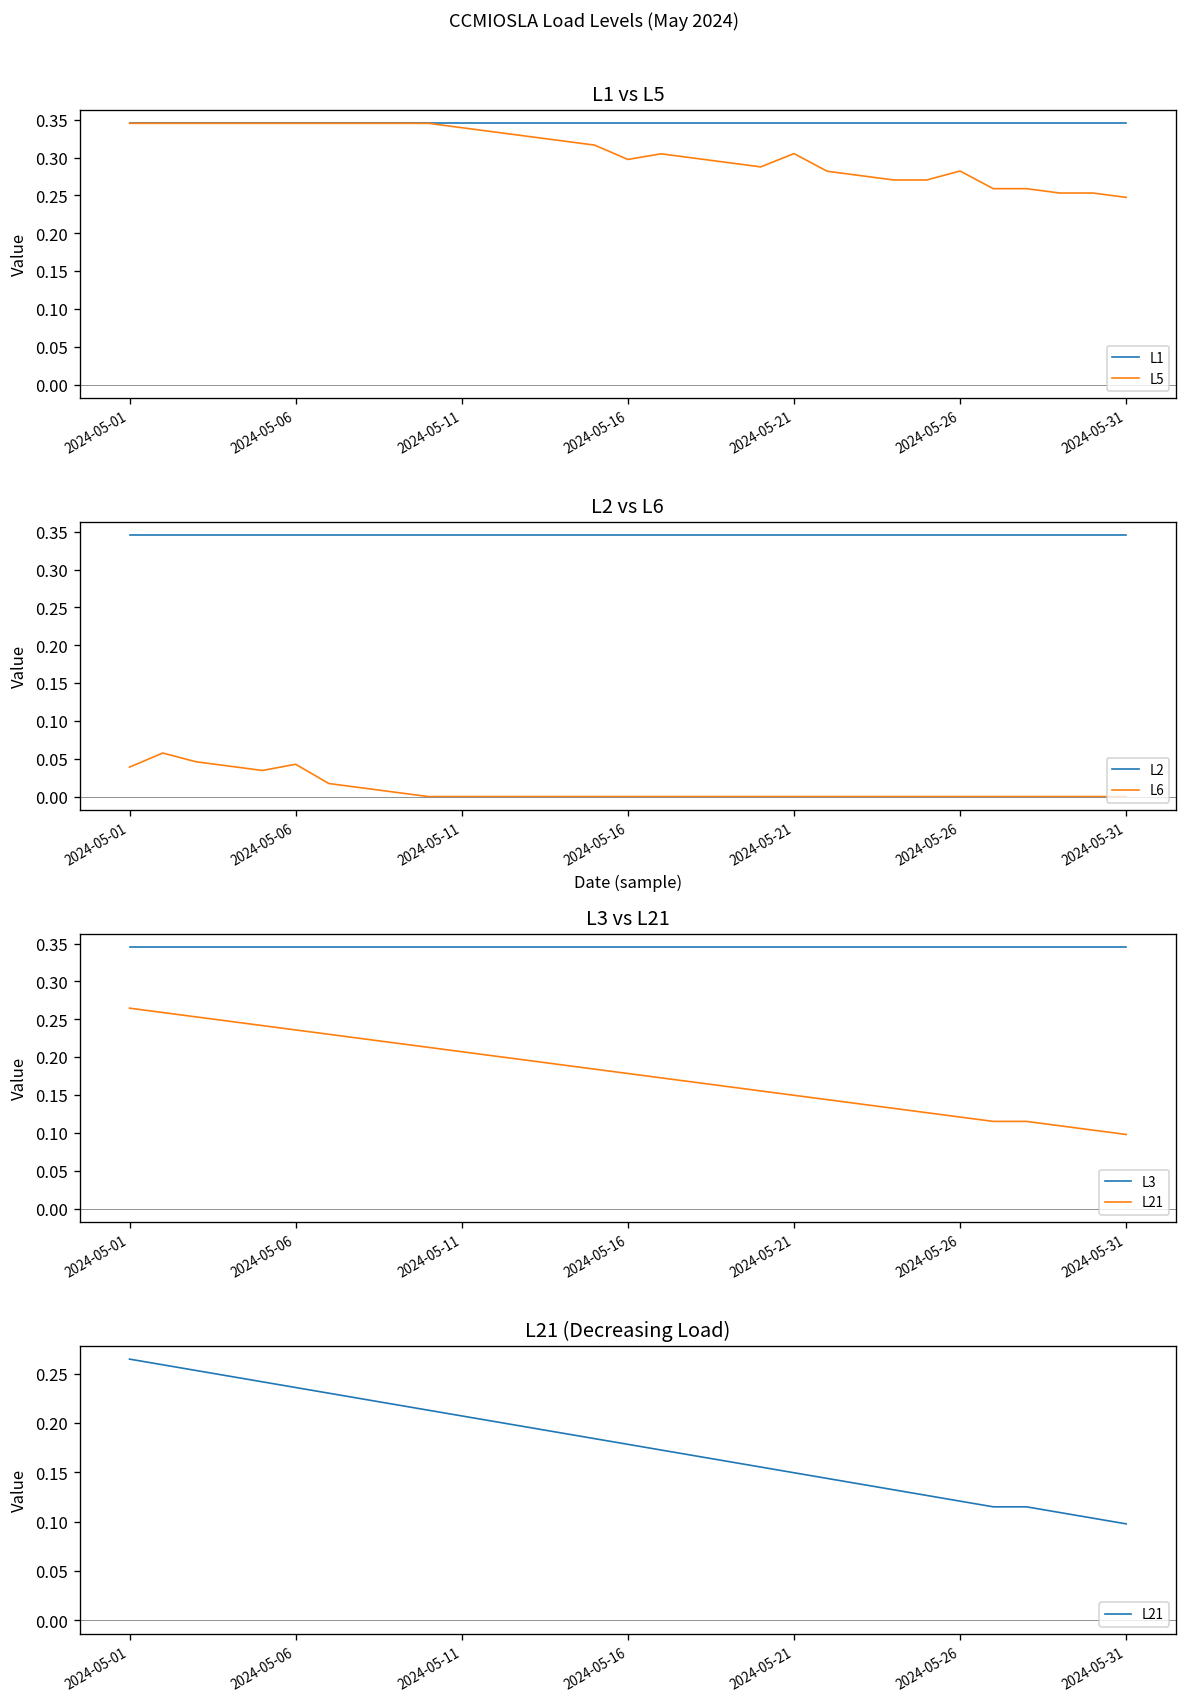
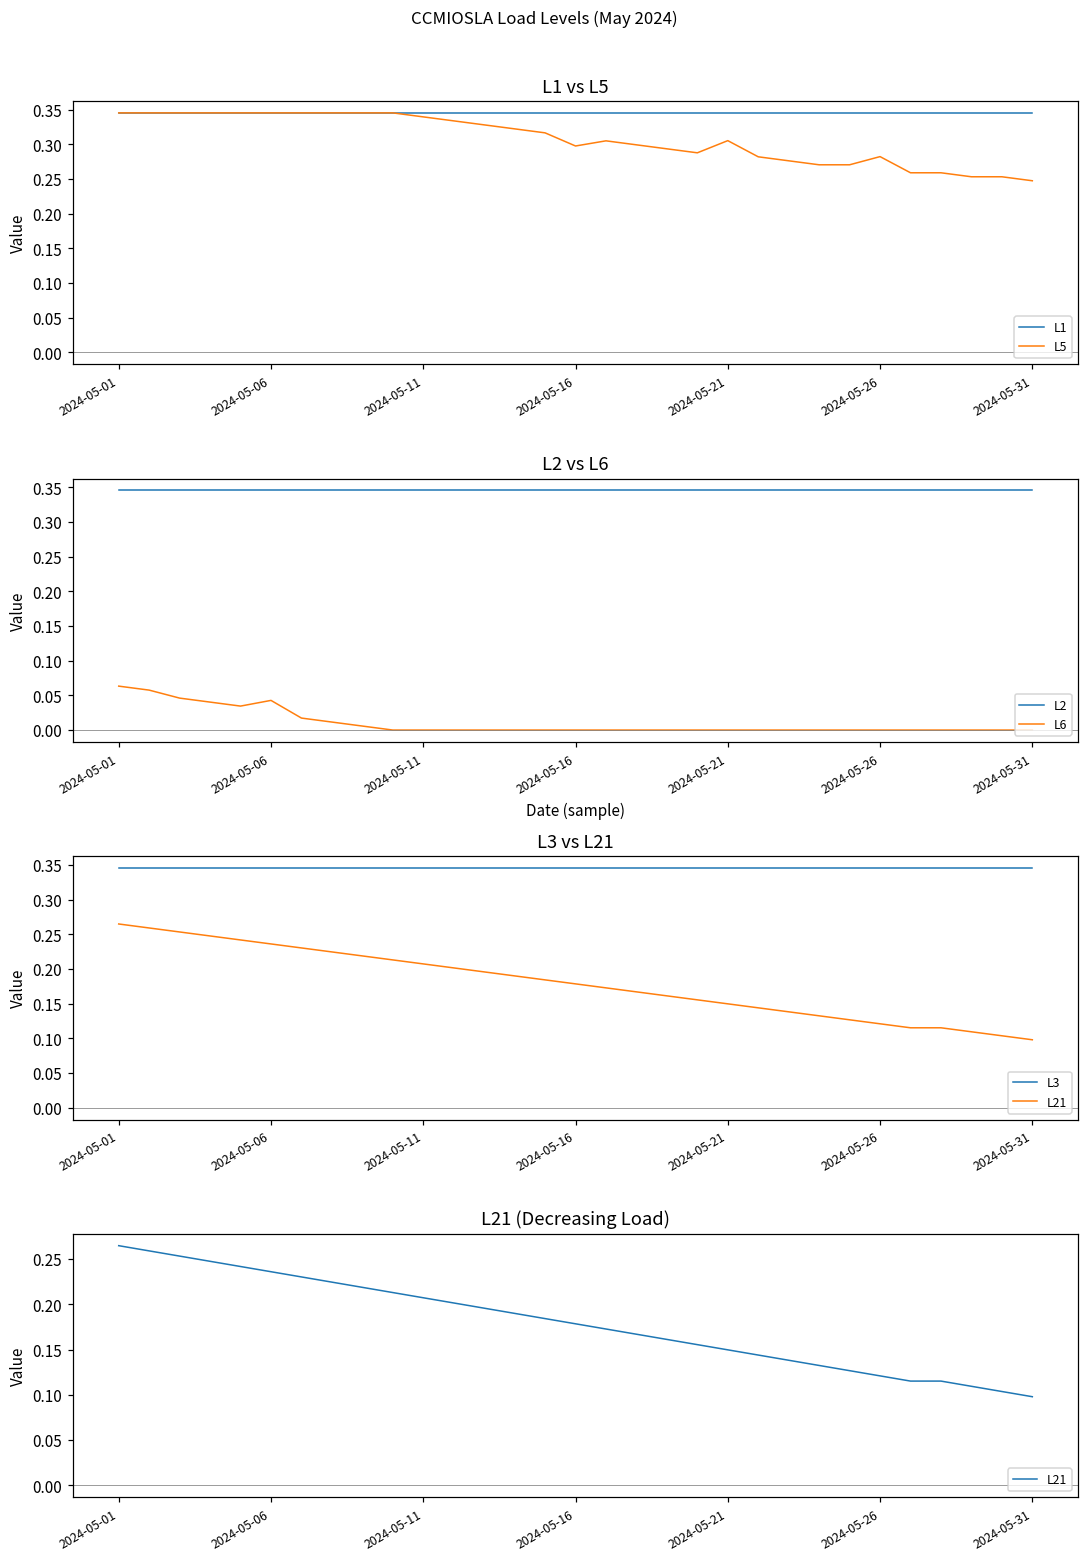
L2 vs L6, L6, 2024-05-01: 0.04 -> 0.06
